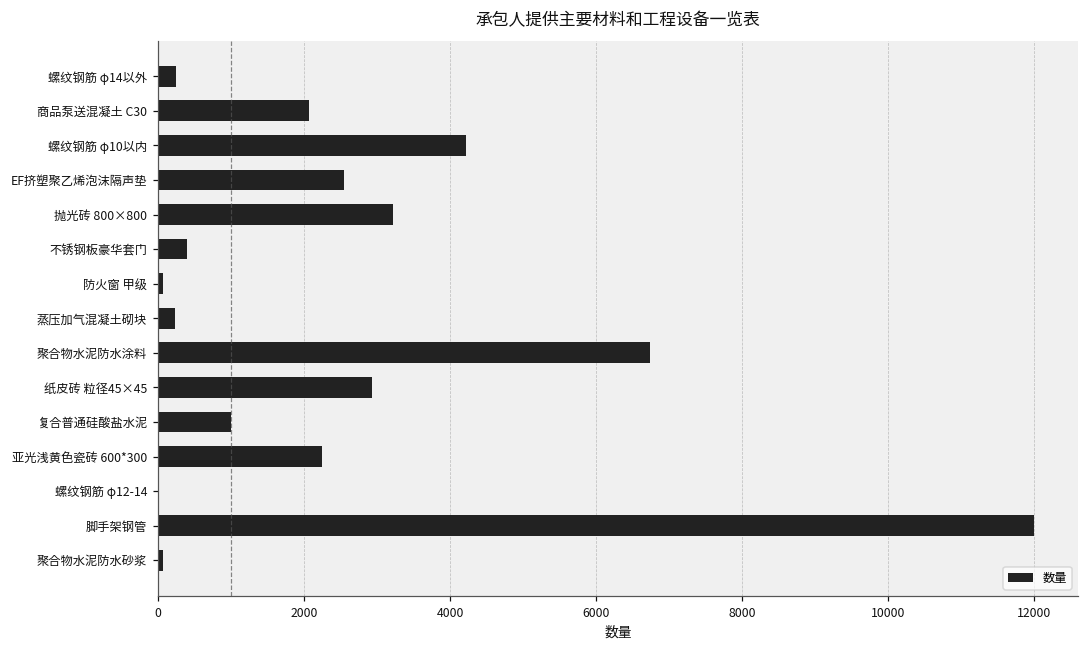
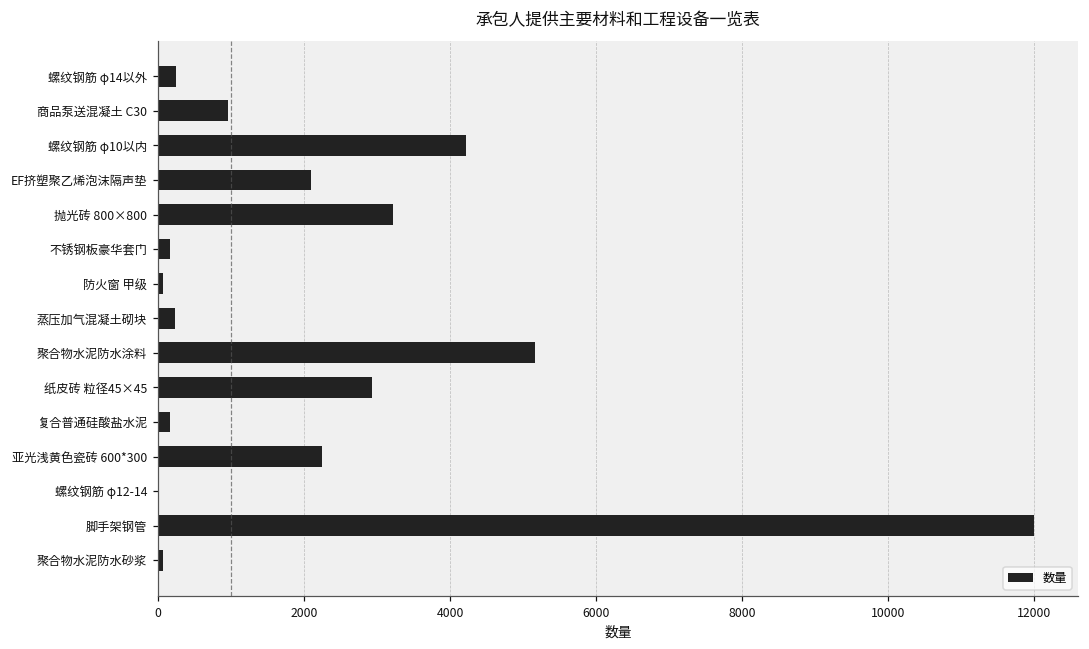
商品泵送混凝土 C30: 2100 -> 1000
EF挤塑聚乙烯泡沫隔声垫: 2600 -> 2100
不锈钢板豪华套门: 400 -> 200
聚合物水泥防水涂料: 6700 -> 5200
复合普通硅酸盐水泥: 1000 -> 200
